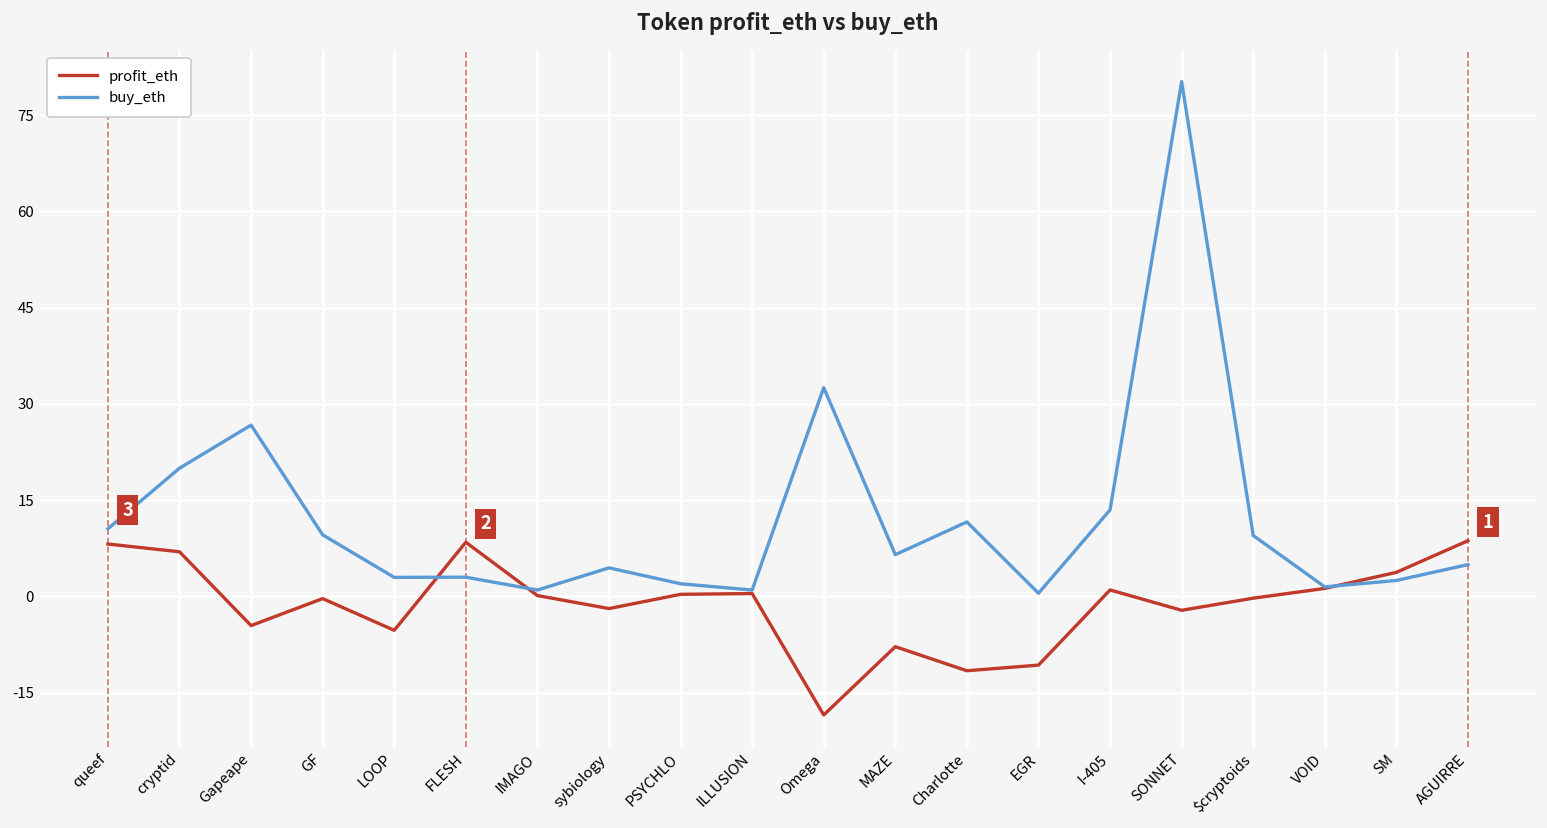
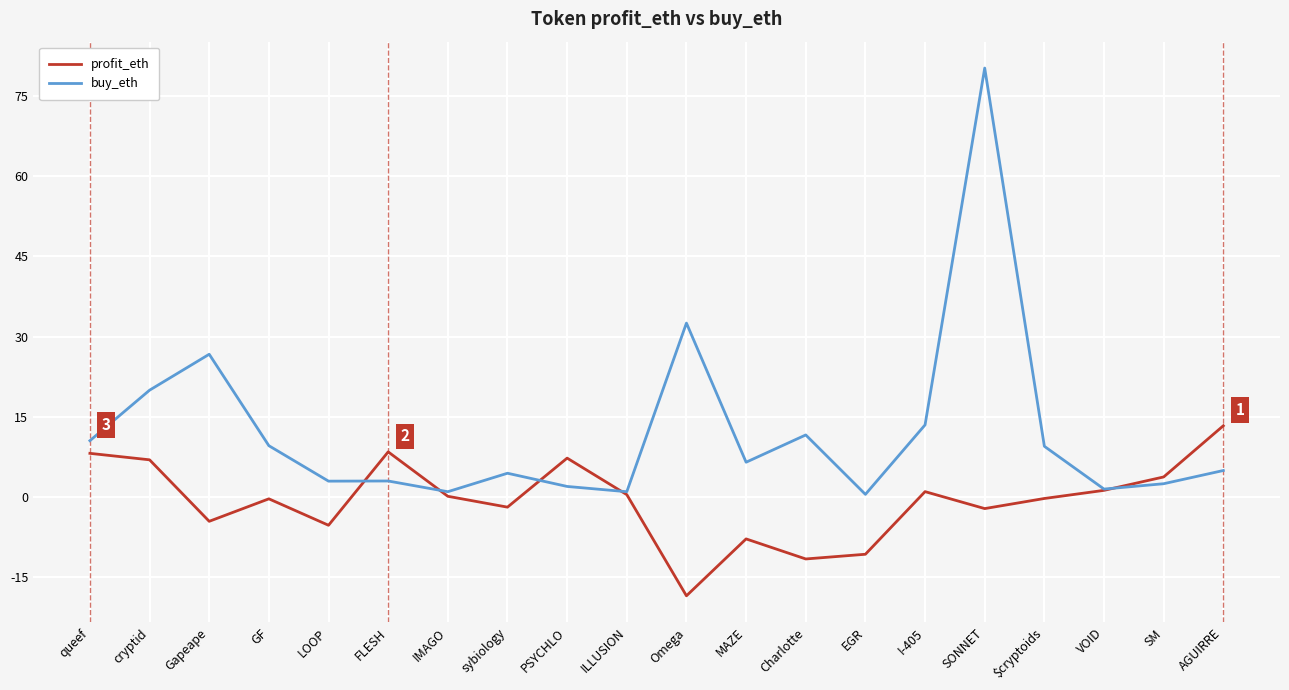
profit_eth, PSYCHLO: 0 -> 7
profit_eth, AGUIRRE: 9 -> 13
